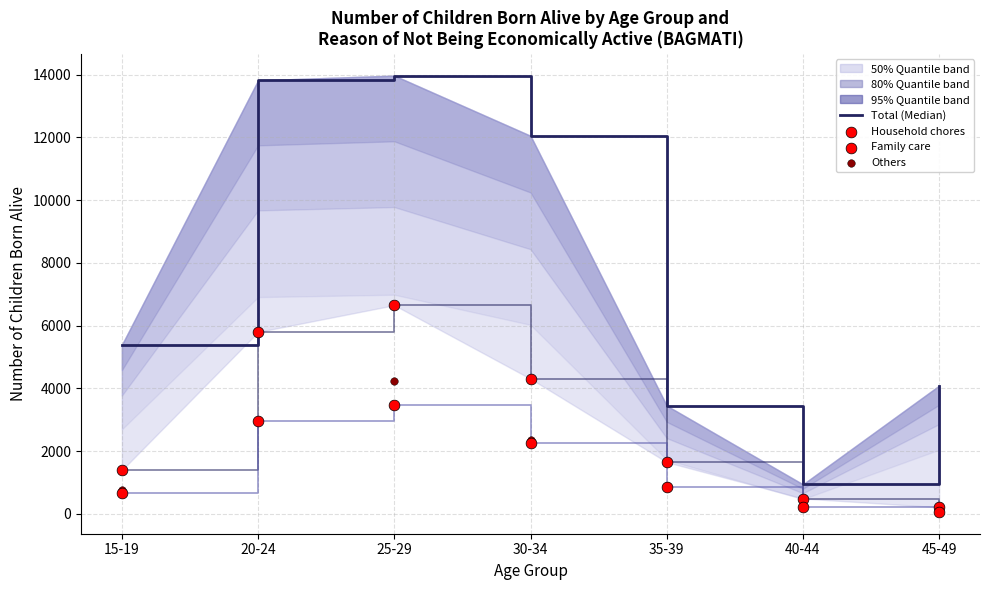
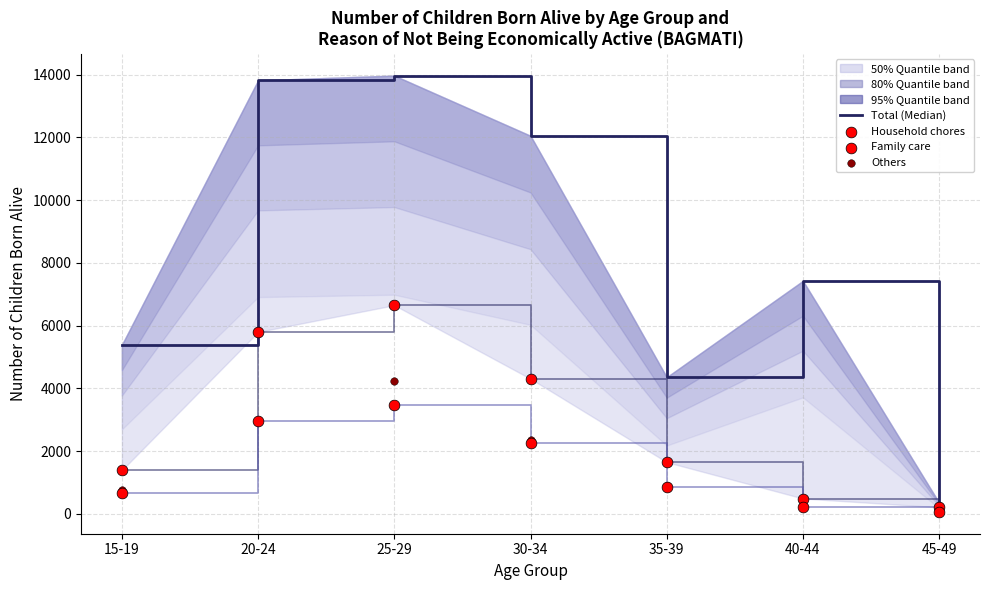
Total (Median), 35-39: 3400 -> 4400
Total (Median), 40-44: 900 -> 7400
Total (Median), 45-49: 4100 -> 400
